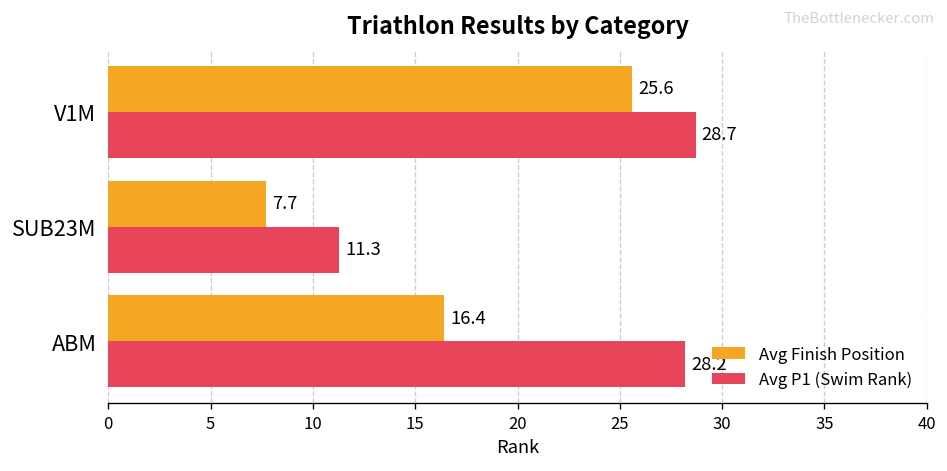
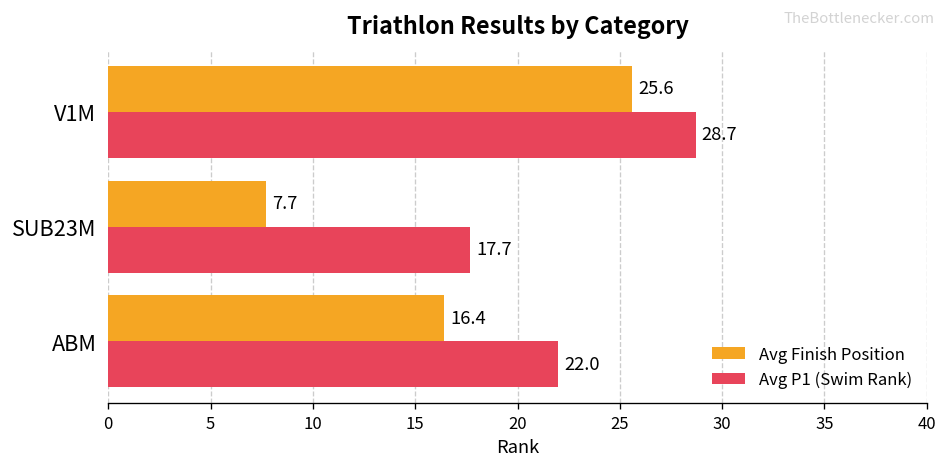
Avg P1 (Swim Rank), SUB23M: 11.3 -> 17.7
Avg P1 (Swim Rank), ABM: 28.2 -> 22.0
